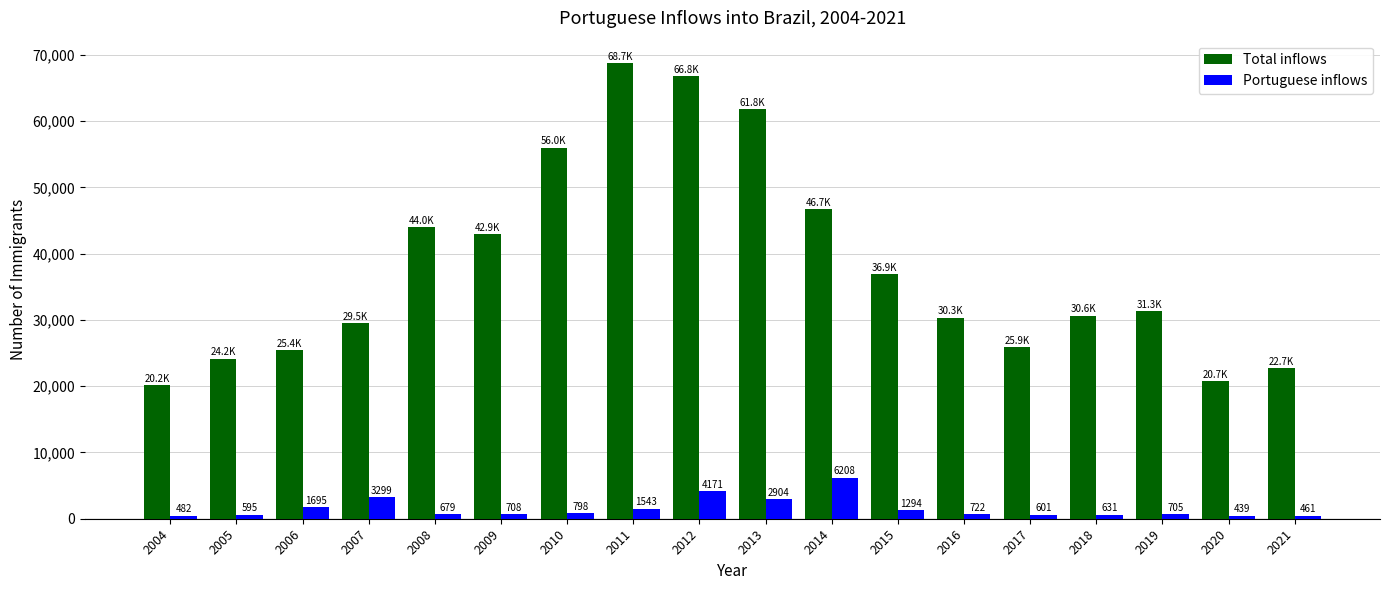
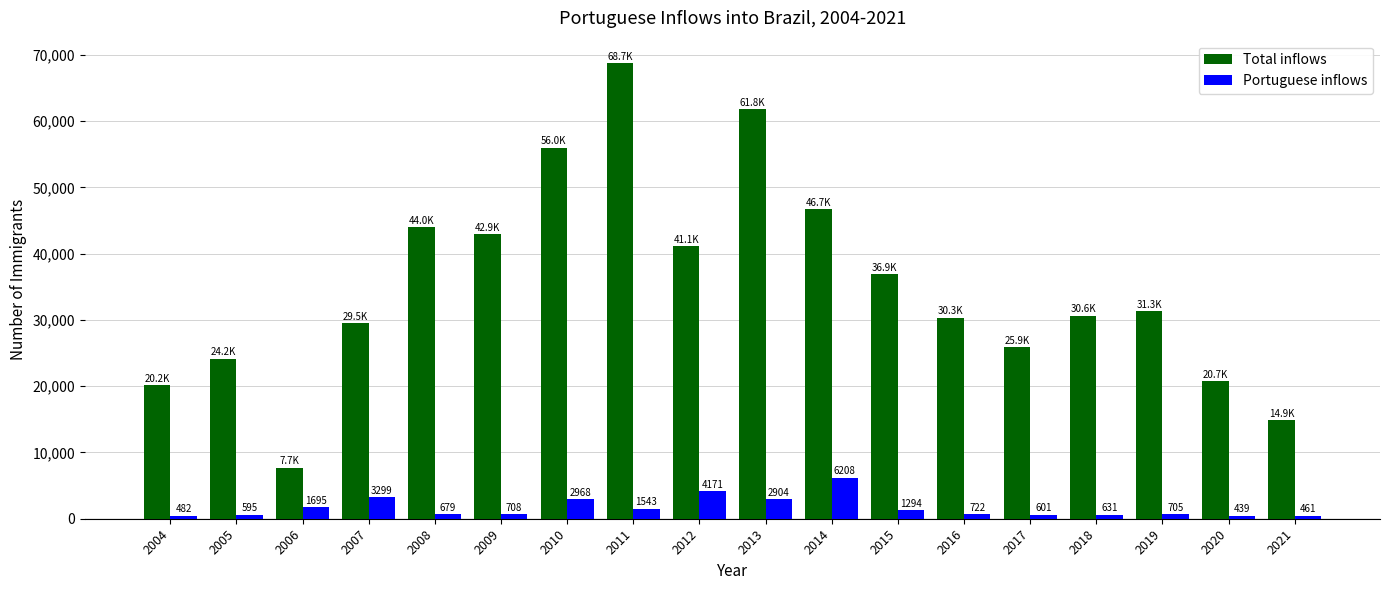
Total inflows, 2006: 25.4K -> 7.7K
Portuguese inflows, 2010: 798 -> 2968
Total inflows, 2012: 66.8K -> 41.1K
Total inflows, 2021: 22.7K -> 14.9K
